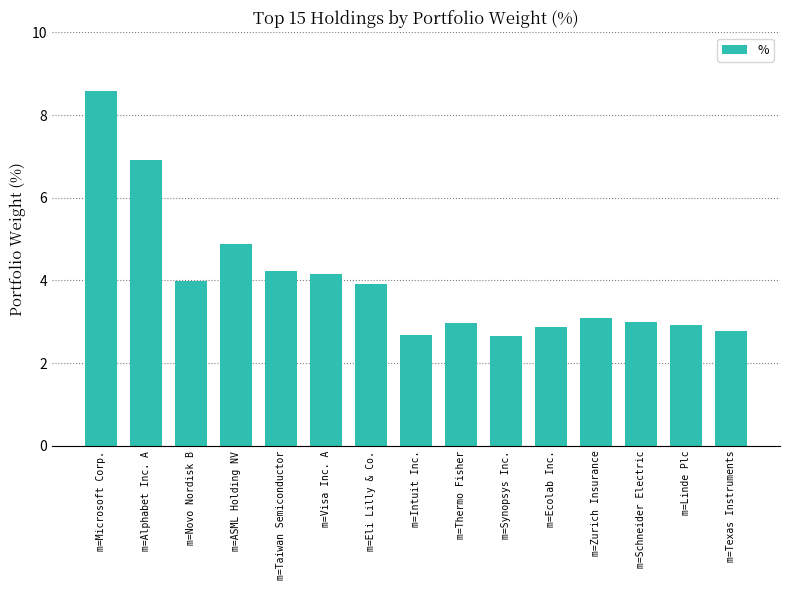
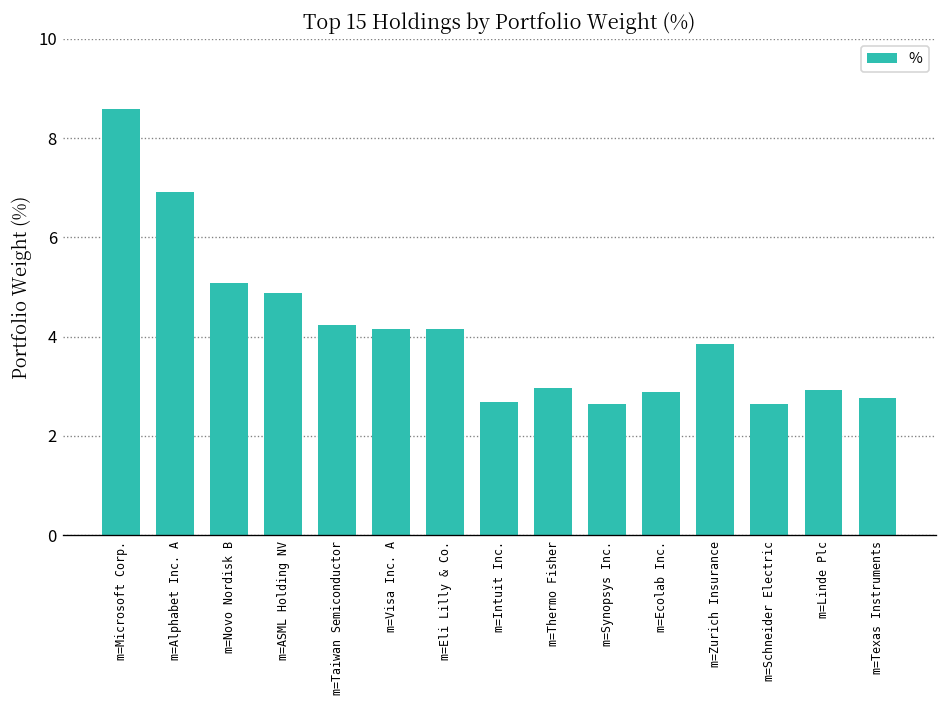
m=Novo Nordisk B: 4.0 -> 5.1
m=Eli Lilly & Co.: 3.9 -> 4.2
m=Zurich Insurance: 3.1 -> 3.9
m=Schneider Electric: 3.0 -> 2.6
